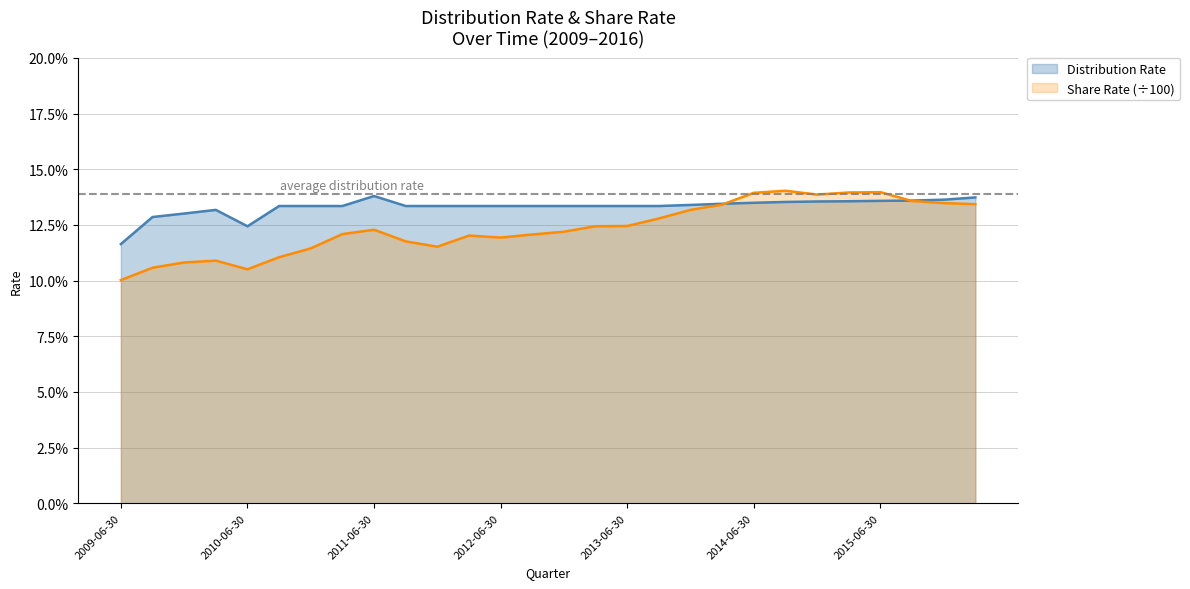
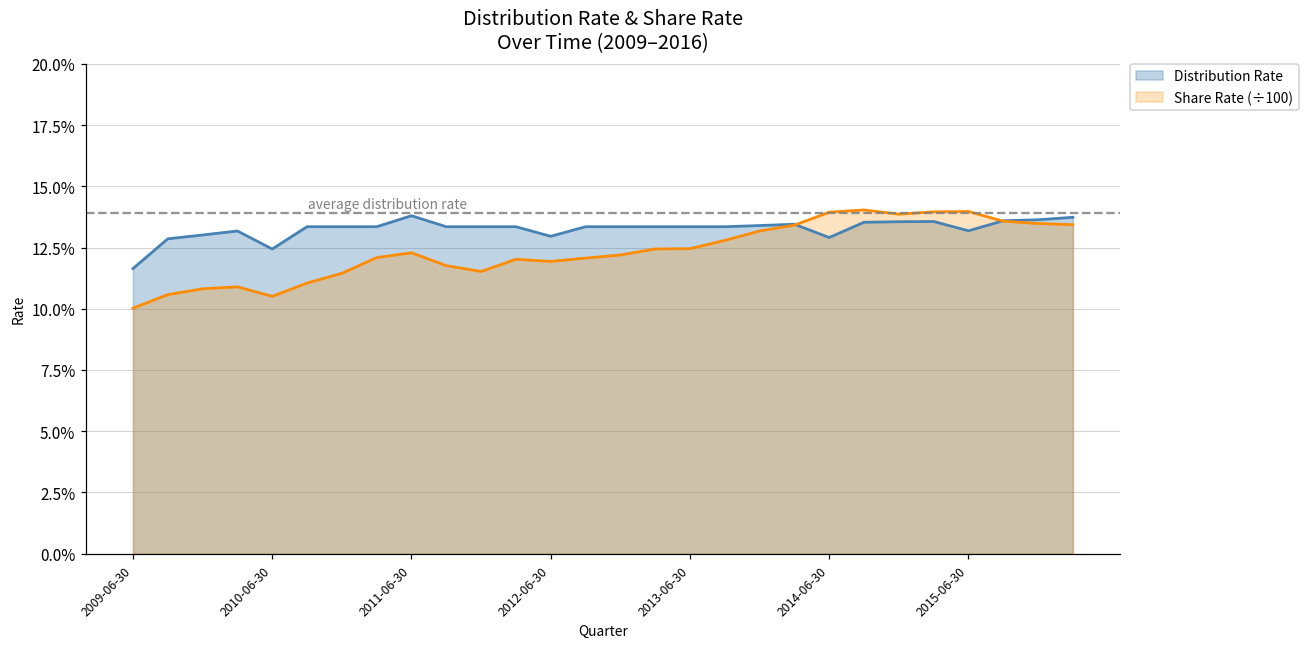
Distribution Rate, 2012-06-30: 13.3% -> 13.0%
Distribution Rate, 2014-06-30: 13.5% -> 12.9%
Distribution Rate, 2015-06-30: 13.6% -> 13.2%
